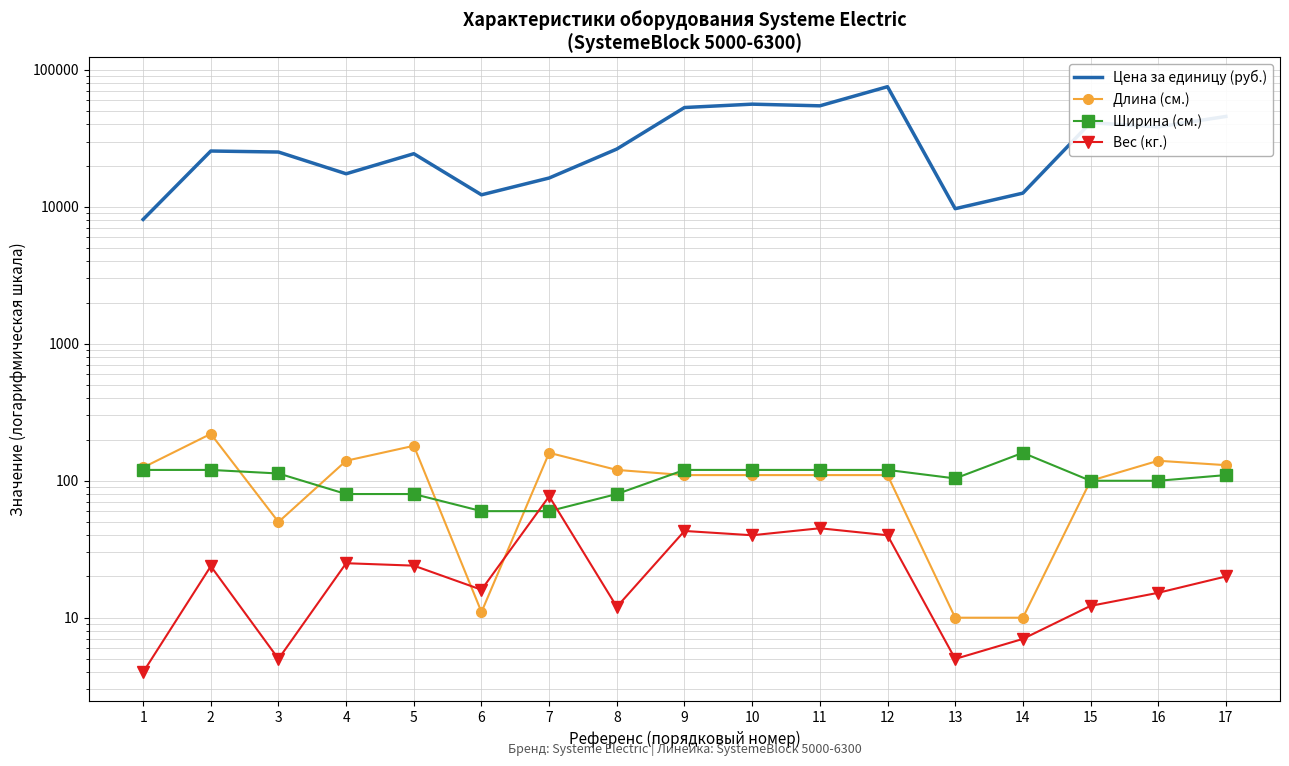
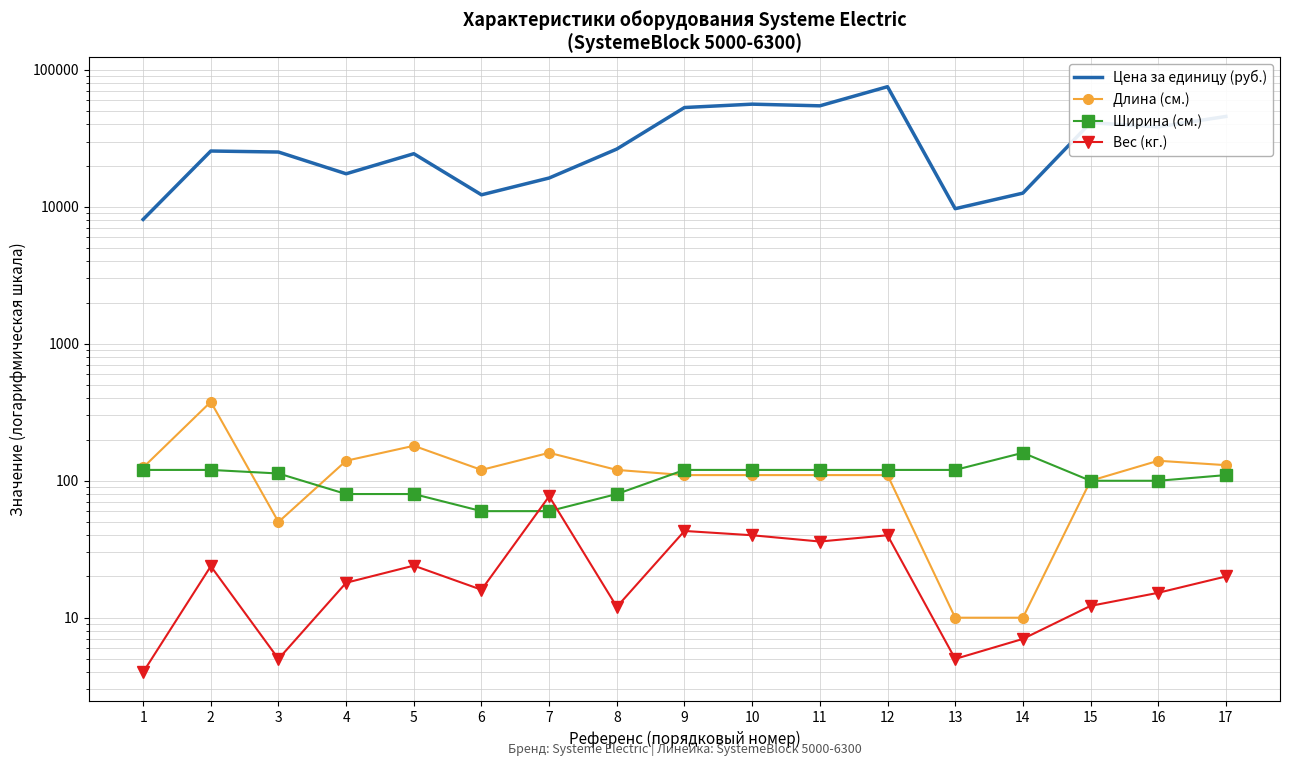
Длина (см.), 2: 220 -> 380
Вес (кг.), 4: 25 -> 18
Длина (см.), 6: 11 -> 120
Вес (кг.), 11: 45 -> 36
Ширина (см.), 13: 100 -> 120
